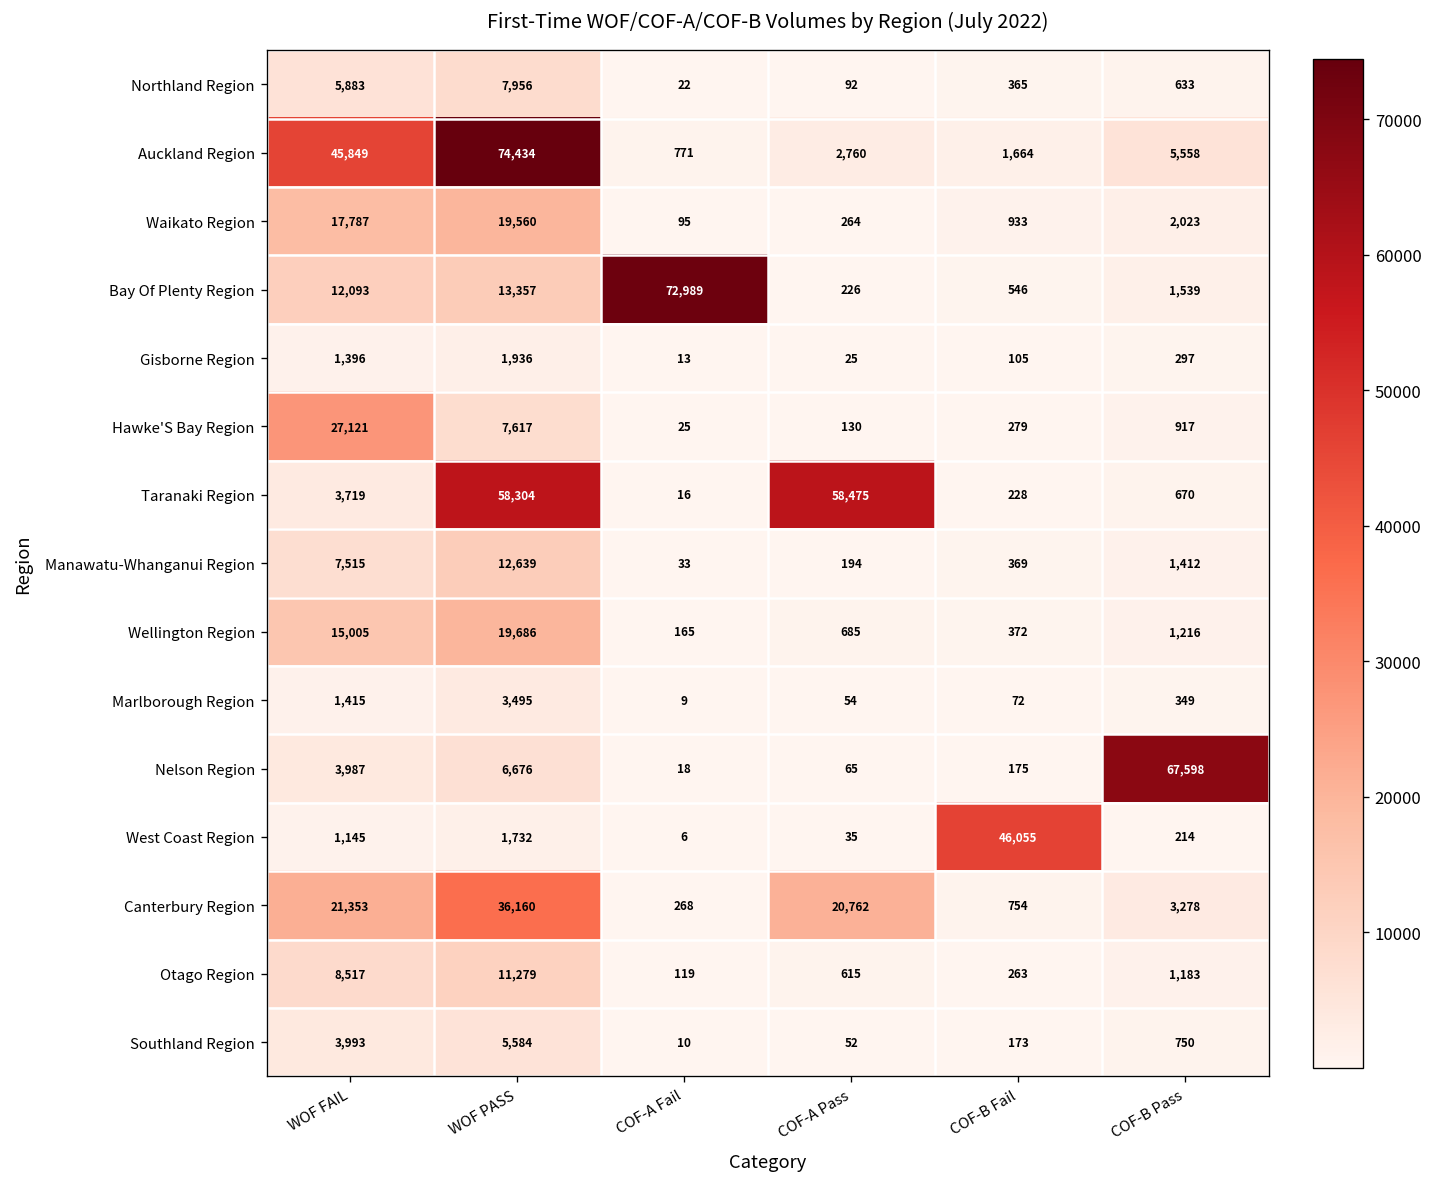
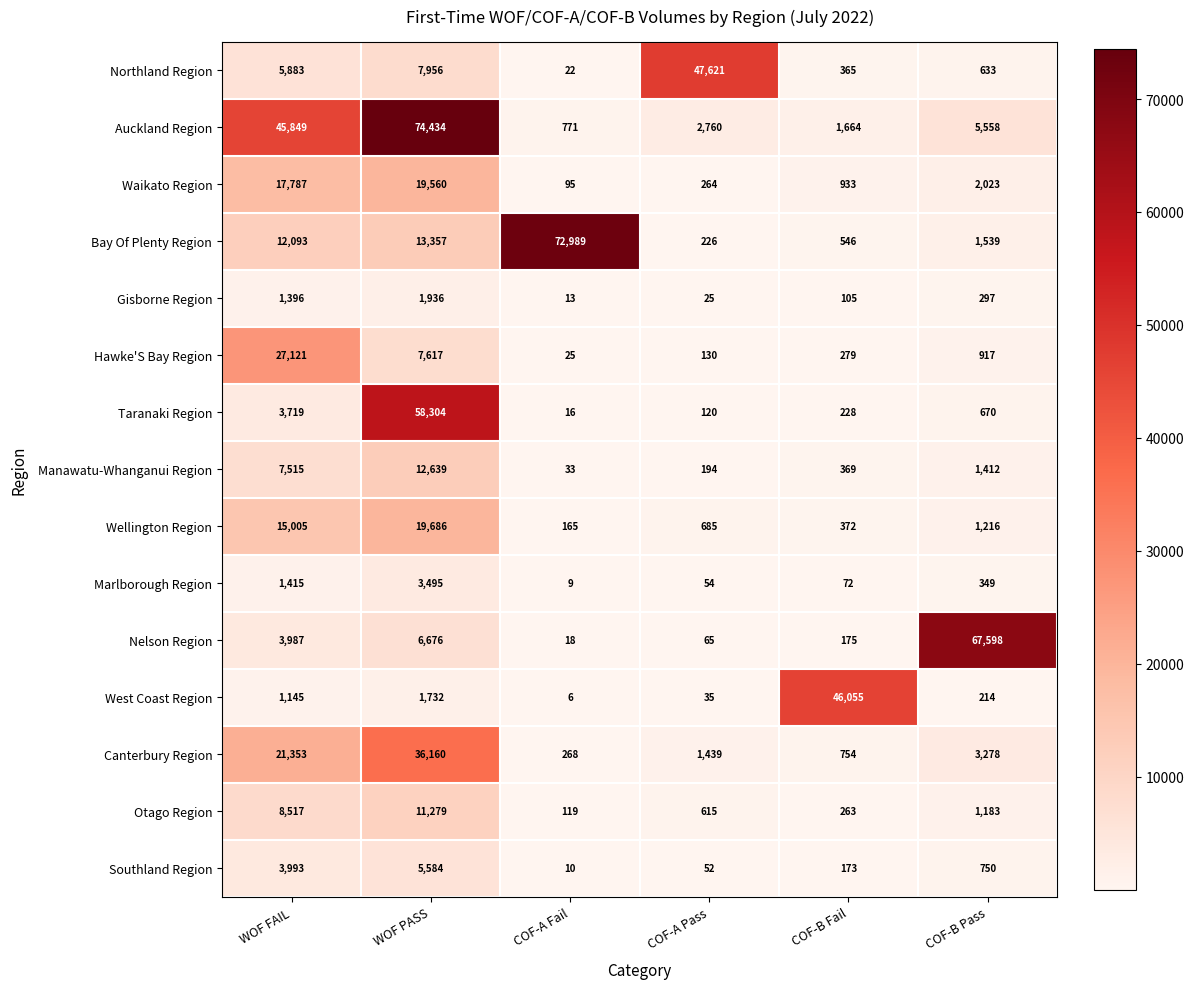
Northland Region, COF-A Pass: 92 -> 47,621
Taranaki Region, COF-A Pass: 58,475 -> 120
Canterbury Region, COF-A Pass: 20,762 -> 1,439
